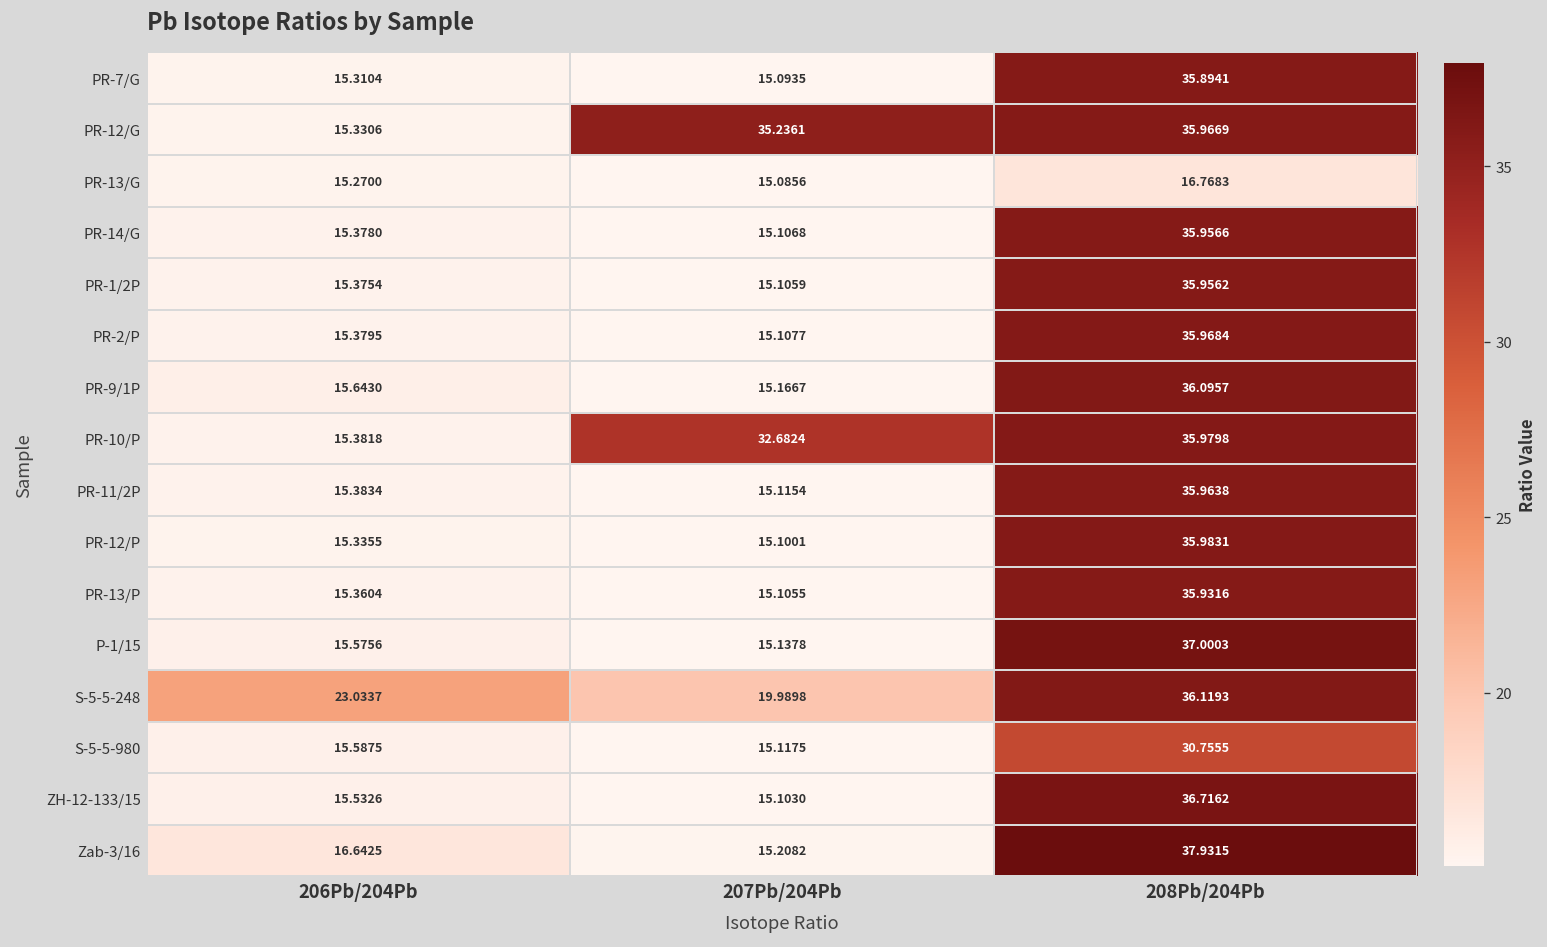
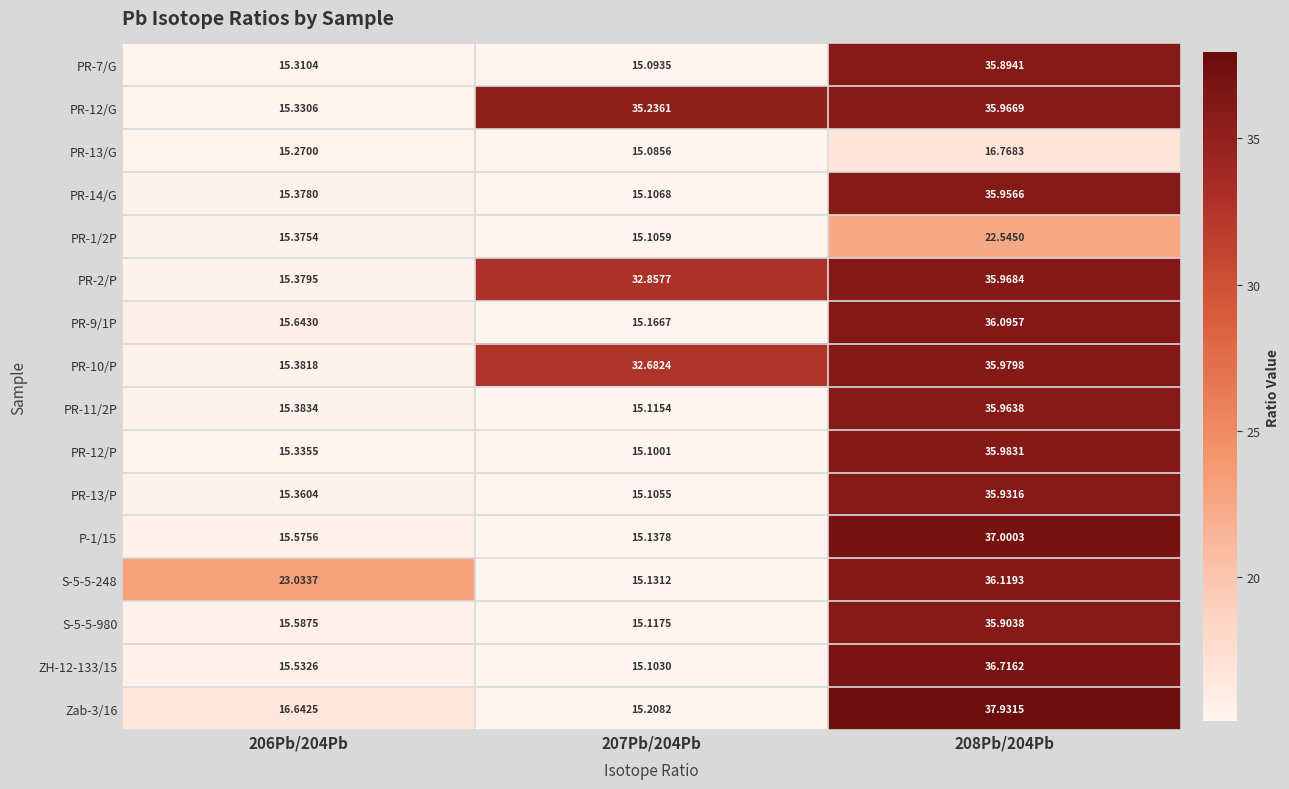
PR-1/2P, 208Pb/204Pb: 35.9562 -> 22.5450
PR-2/P, 207Pb/204Pb: 15.1077 -> 32.8577
S-5-5-248, 207Pb/204Pb: 19.9898 -> 15.1312
S-5-5-980, 208Pb/204Pb: 30.7555 -> 35.9038
